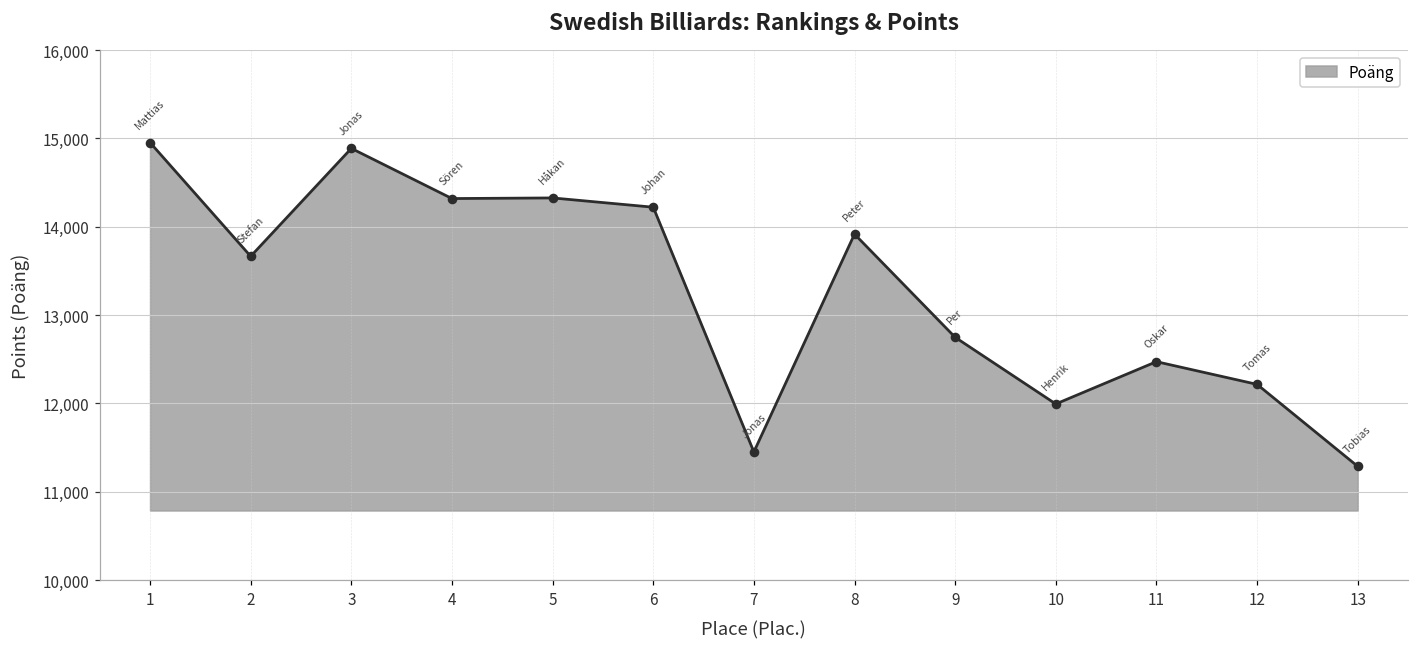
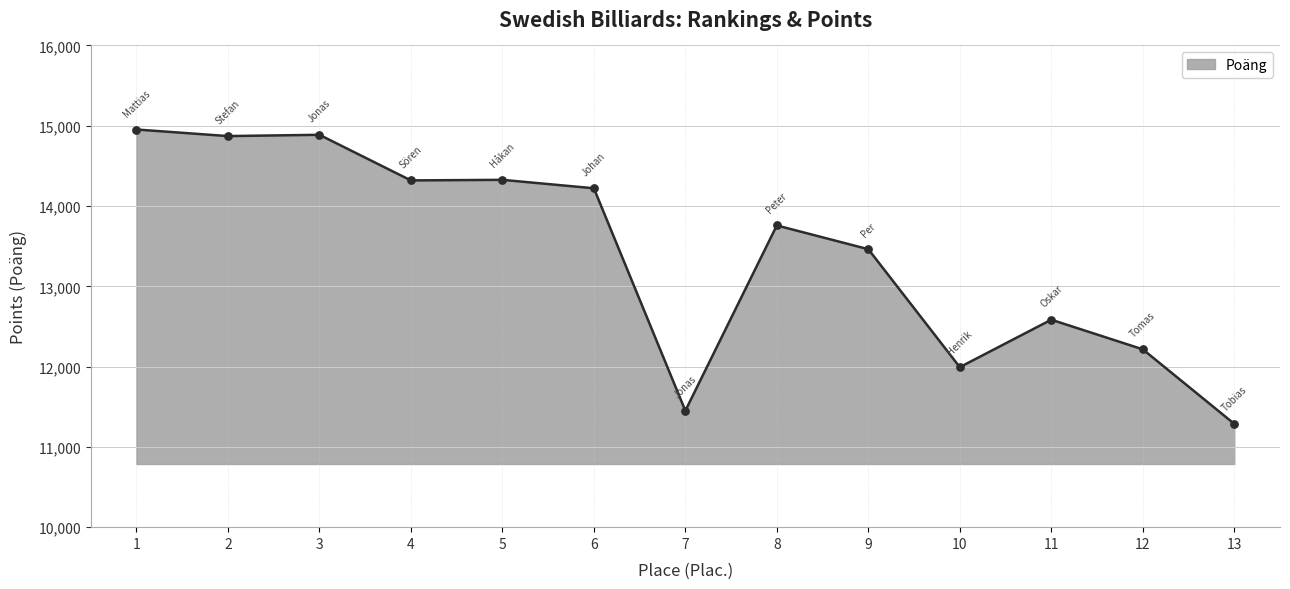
2: 13,700 -> 14,900
8: 13,900 -> 13,800
9: 12,700 -> 13,500
11: 12,500 -> 12,600
